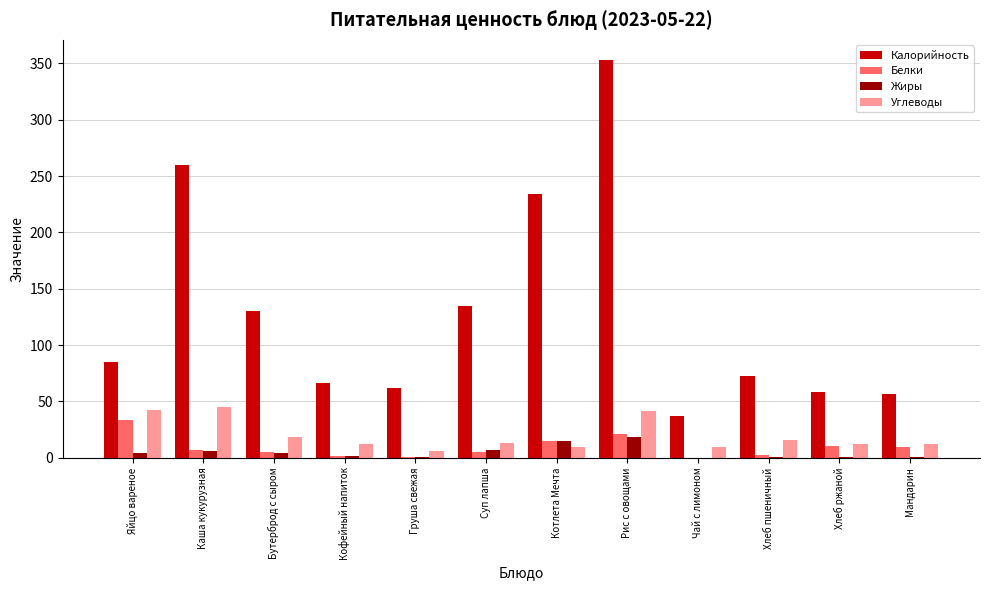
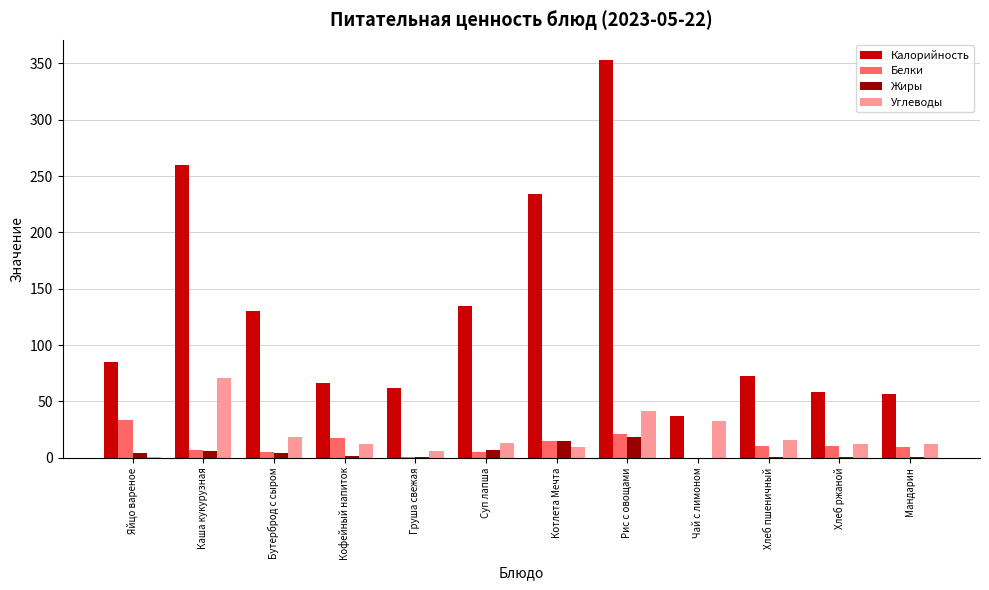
Углеводы, Яйцо вареное: 42 -> 0
Углеводы, Каша кукурузная: 45 -> 71
Белки, Кофейный напиток: 2 -> 17
Углеводы, Чай с лимоном: 9 -> 33
Белки, Хлеб пшеничный: 2 -> 11
